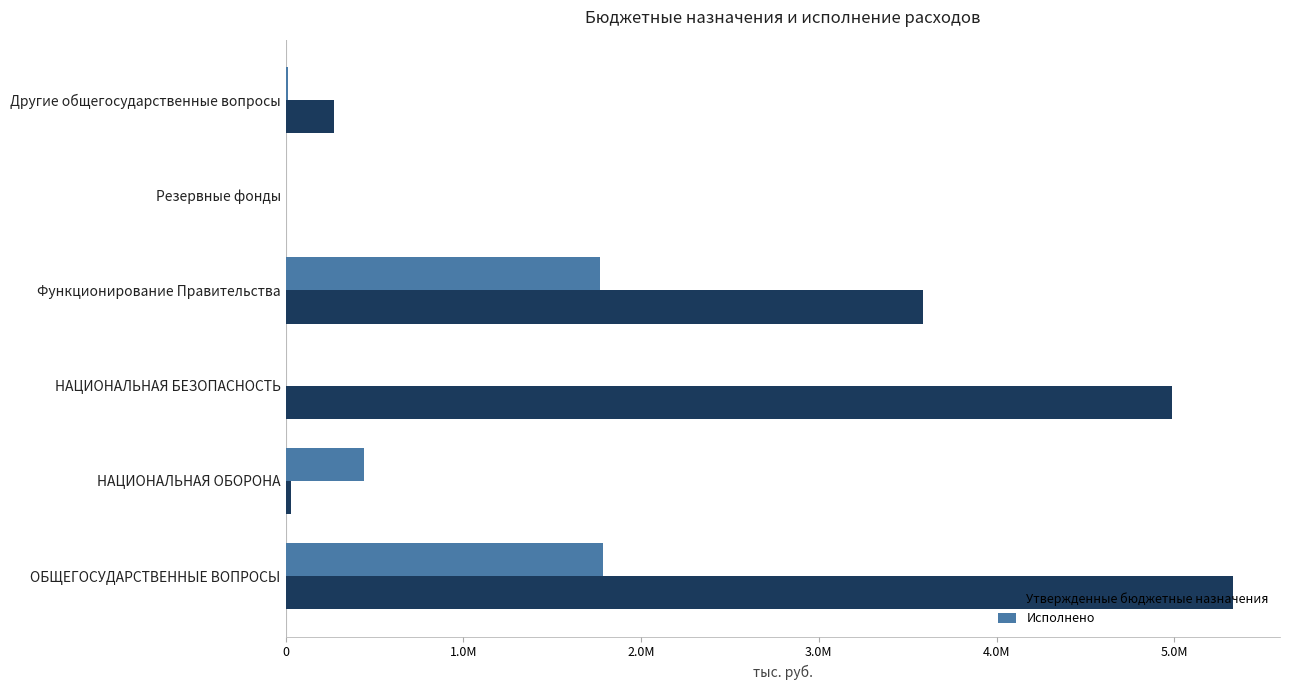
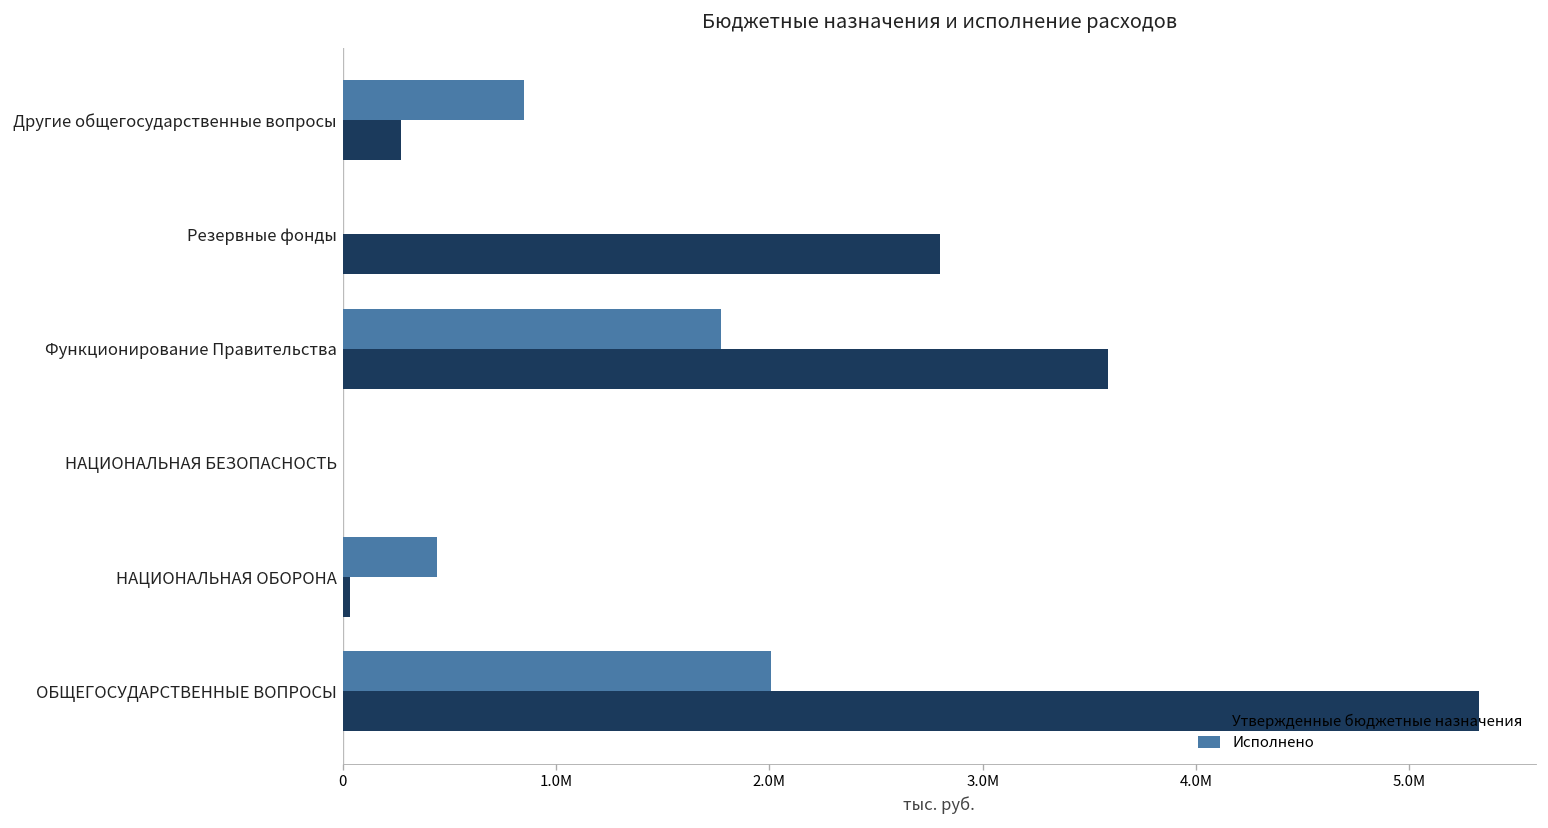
Исполнено, Другие общегосударственные вопросы: 20000 -> 850000
Утвержденные бюджетные назначения, Резервные фонды: 10000 -> 2800000
Утвержденные бюджетные назначения, НАЦИОНАЛЬНАЯ БЕЗОПАСНОСТЬ: 4990000 -> 0
Исполнено, ОБЩЕГОСУДАРСТВЕННЫЕ ВОПРОСЫ: 1790000 -> 2010000
